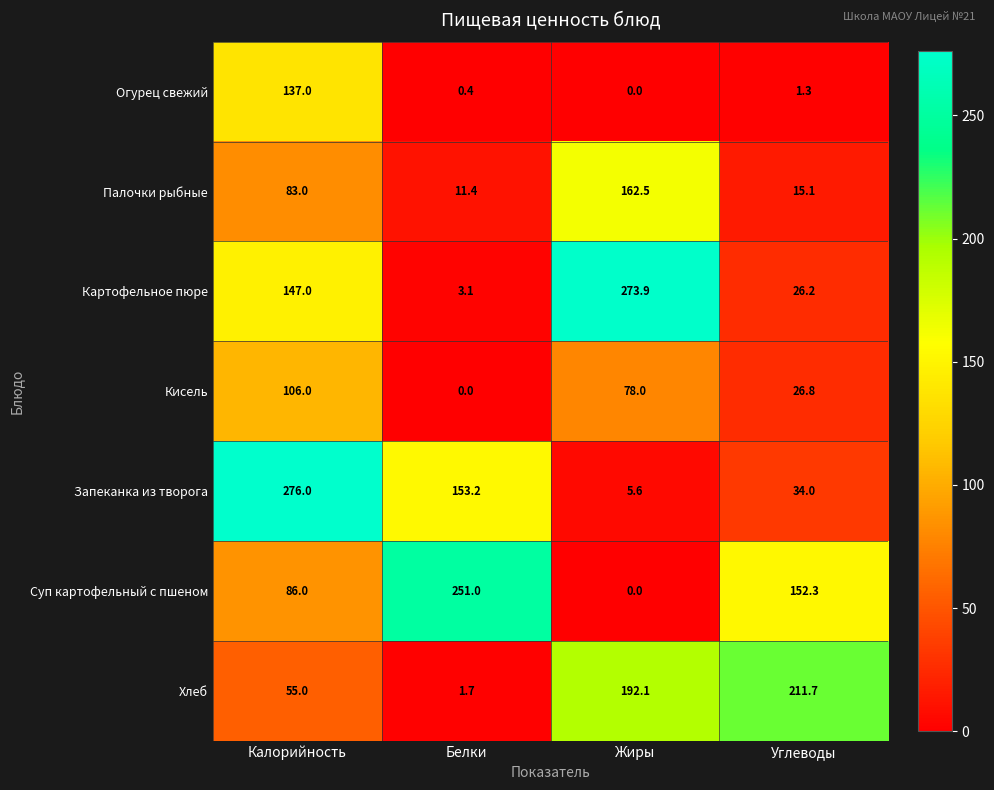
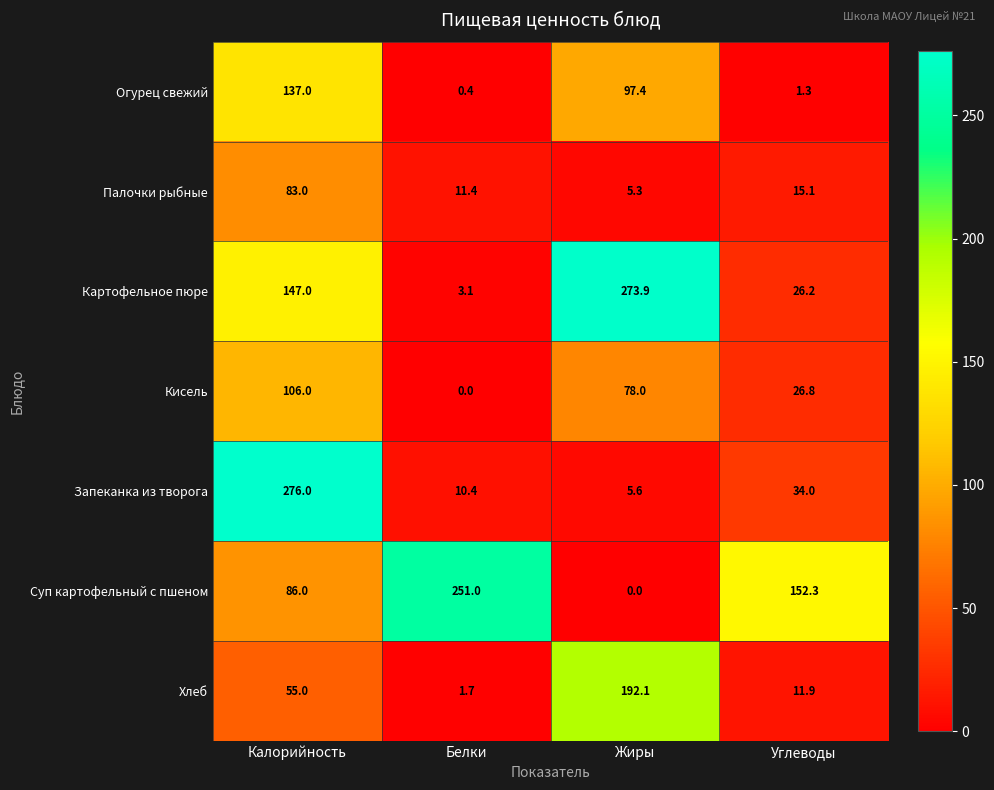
Огурец свежий, Жиры: 0.0 -> 97.4
Палочки рыбные, Жиры: 162.5 -> 5.3
Запеканка из творога, Белки: 153.2 -> 10.4
Хлеб, Углеводы: 211.7 -> 11.9
